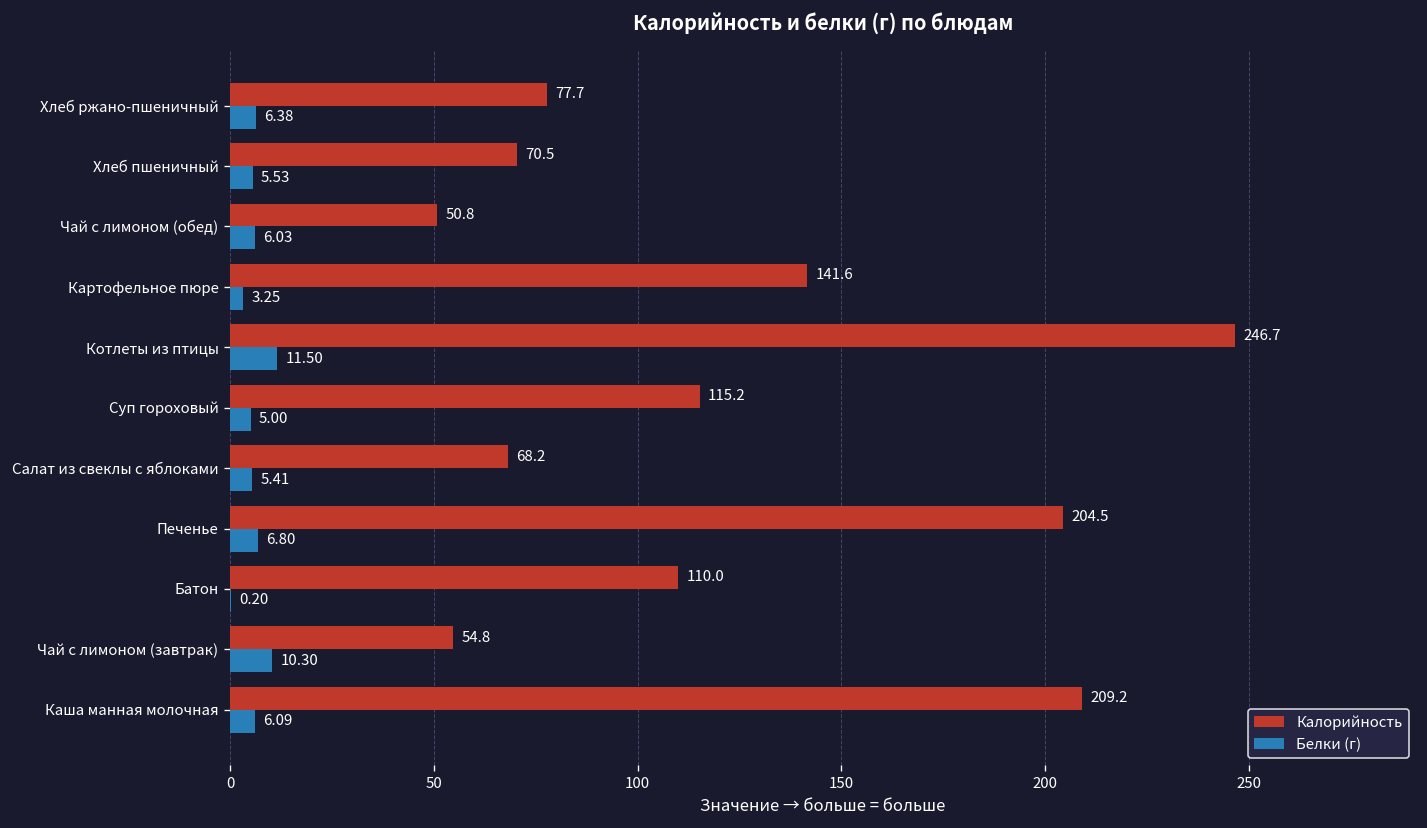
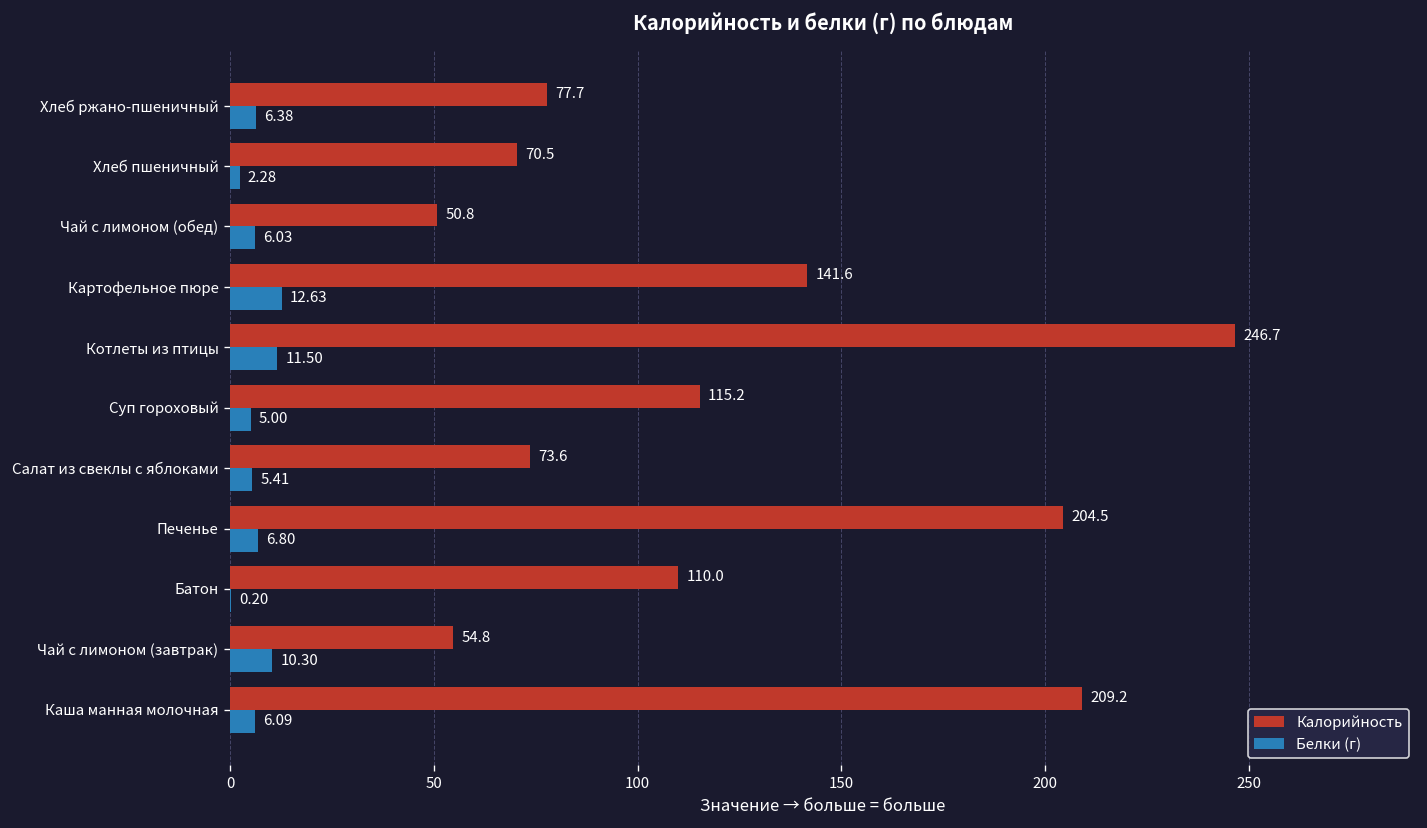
Белки (г), Хлеб пшеничный: 5.53 -> 2.28
Белки (г), Картофельное пюре: 3.25 -> 12.63
Калорийность, Салат из свеклы с яблоками: 68.2 -> 73.6
